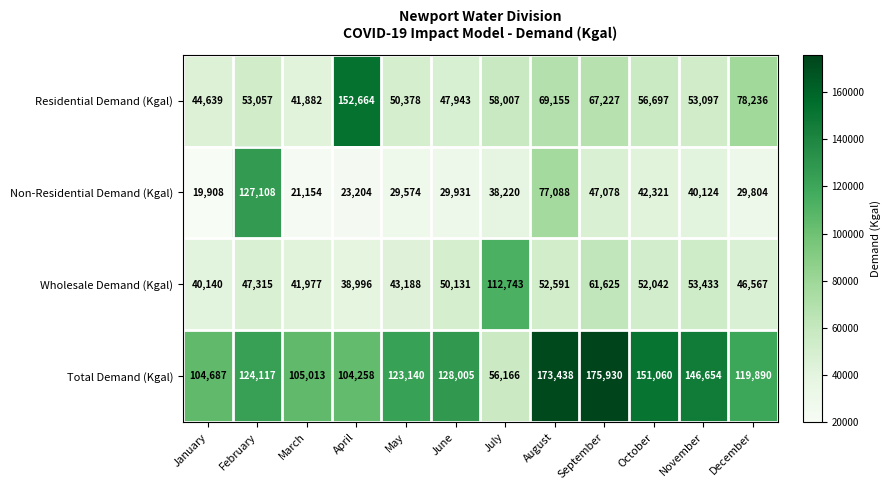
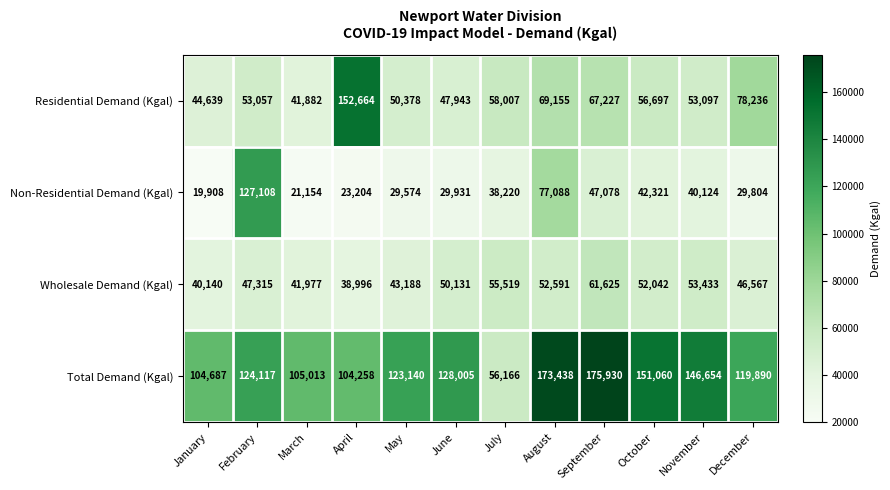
Wholesale Demand (Kgal), July: 112,743 -> 55,519
